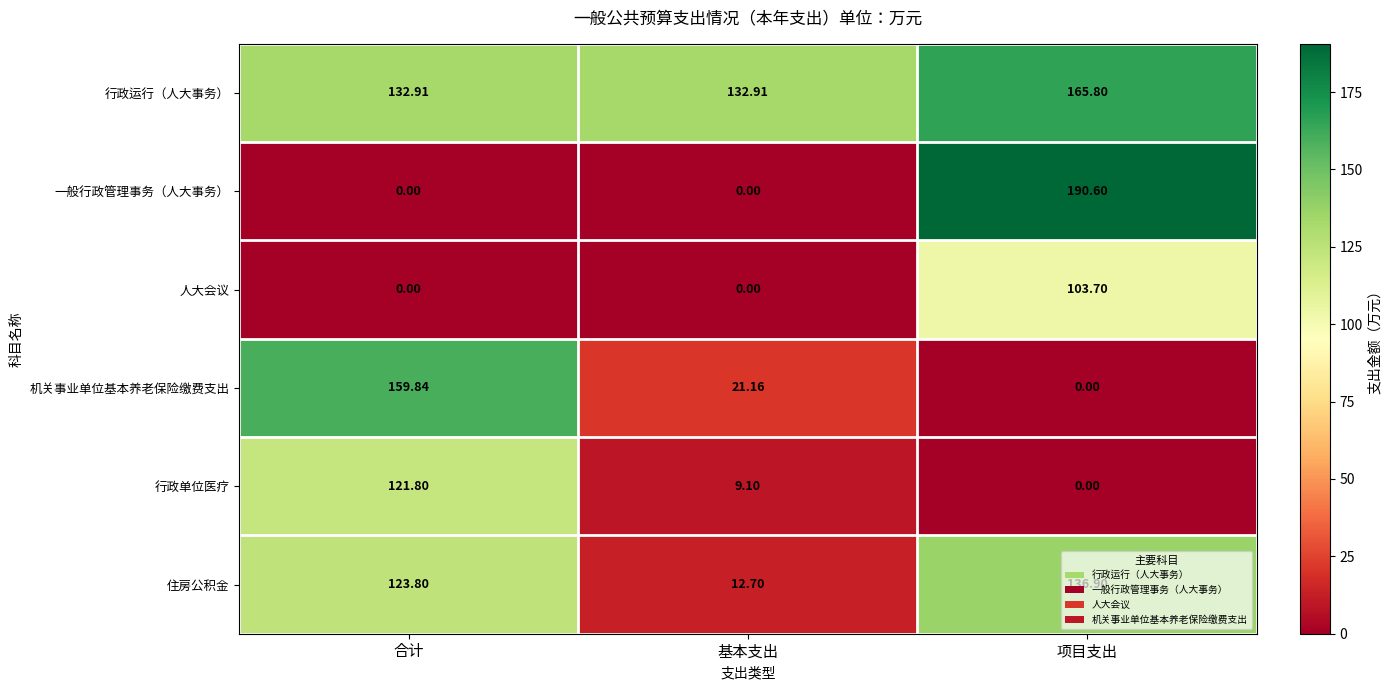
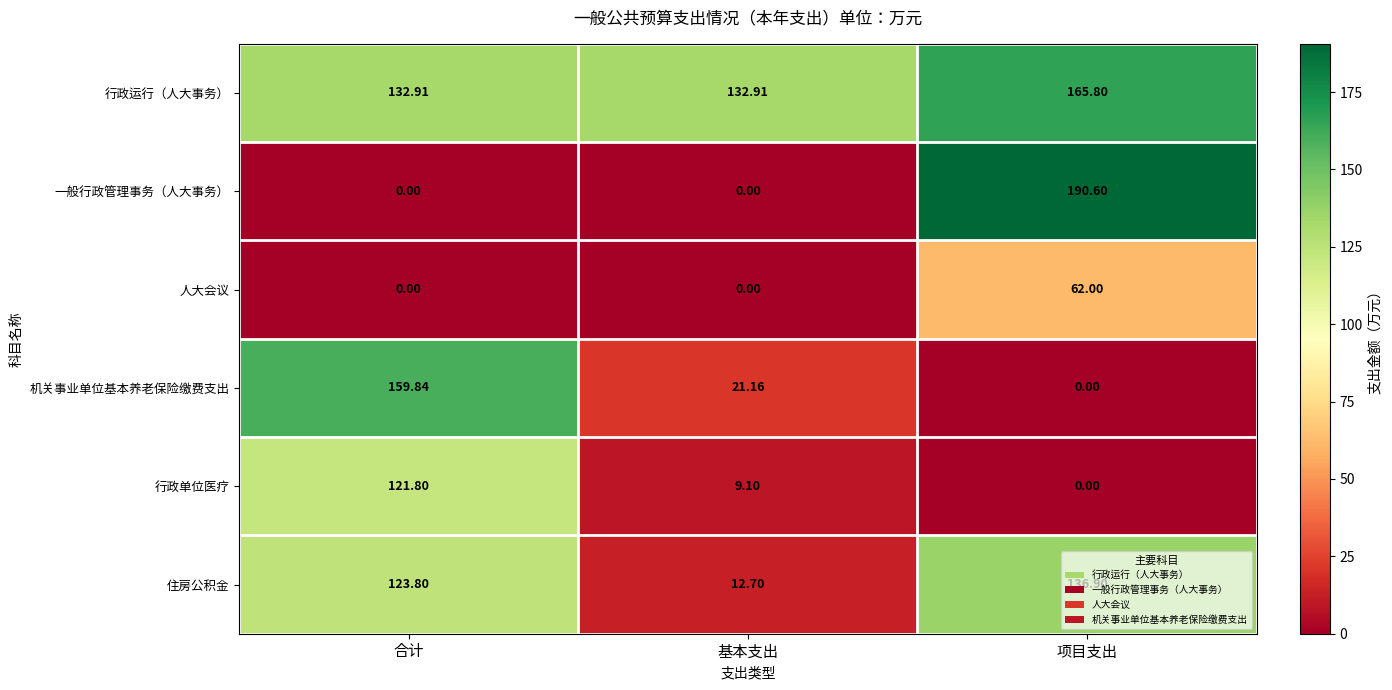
人大会议, 项目支出: 103.70 -> 62.00
